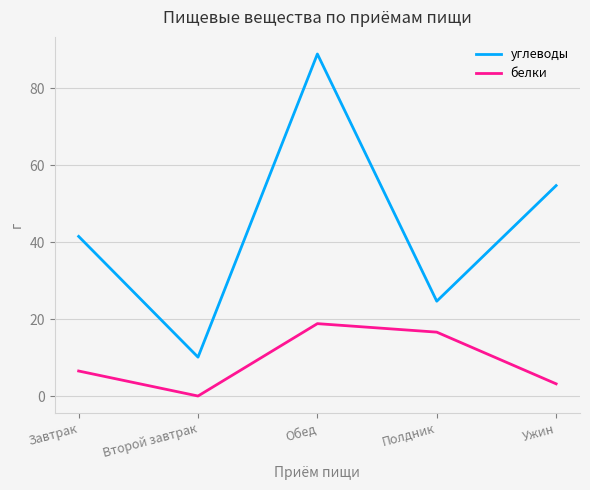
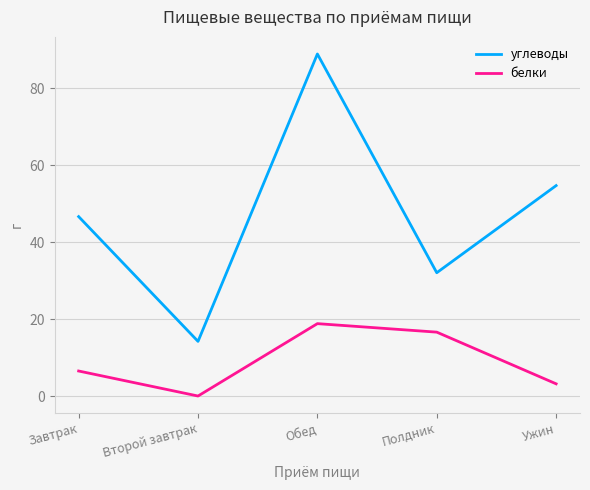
углеводы, Завтрак: 41 -> 47
углеводы, Второй завтрак: 10 -> 14
углеводы, Полдник: 25 -> 32
